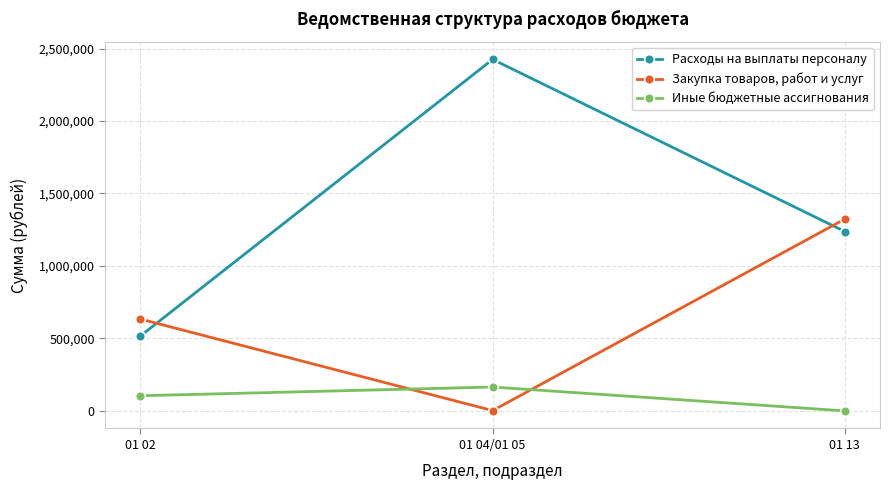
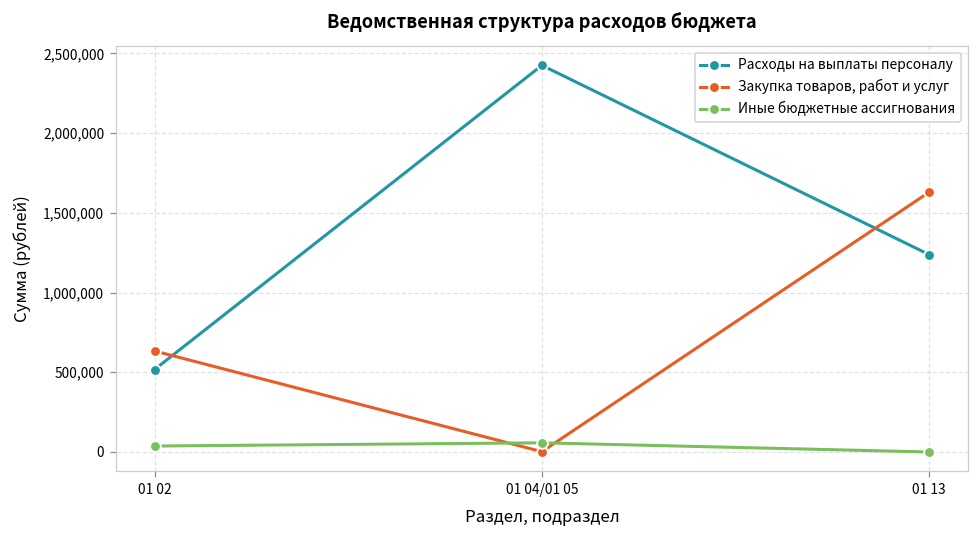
Иные бюджетные ассигнования, 01 02: 100,000 -> 40,000
Иные бюджетные ассигнования, 01 04/01 05: 160,000 -> 60,000
Закупка товаров, работ и услуг, 01 13: 1,320,000 -> 1,630,000
